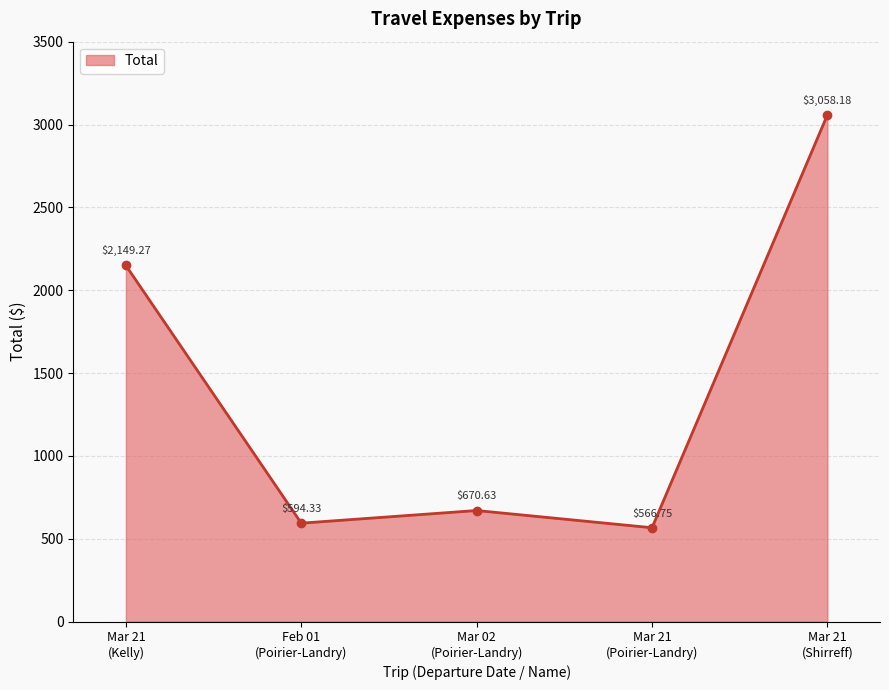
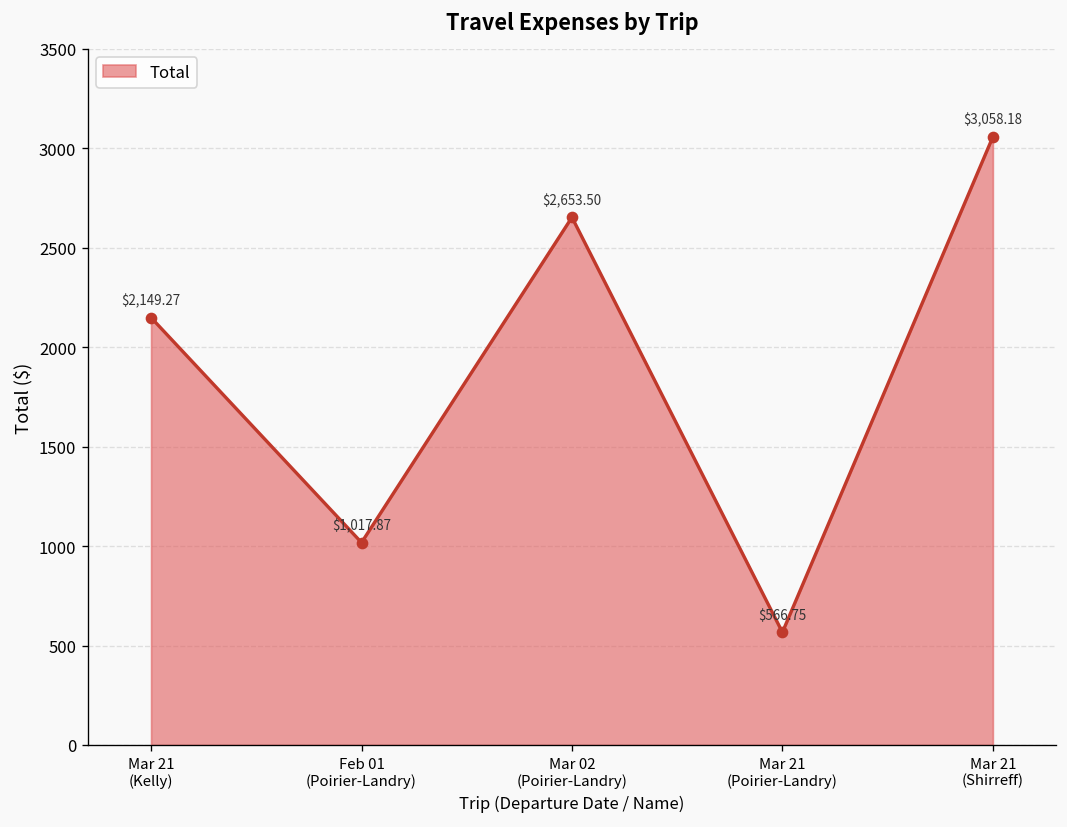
Feb 01 (Poirier-Landry): $594.33 -> $1,017.87
Mar 02 (Poirier-Landry): $670.63 -> $2,653.50
